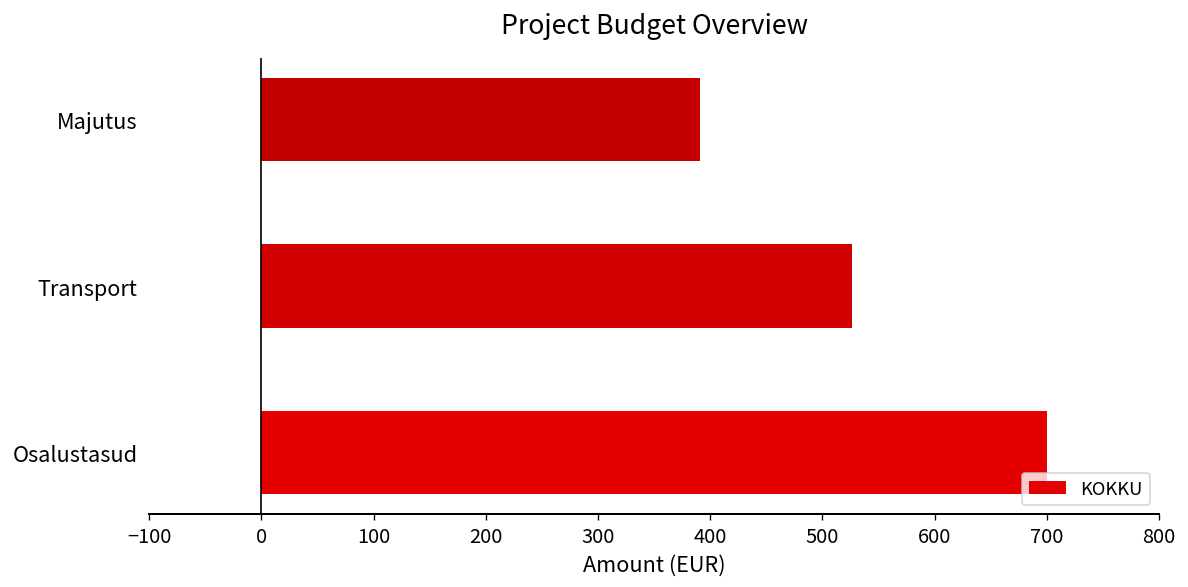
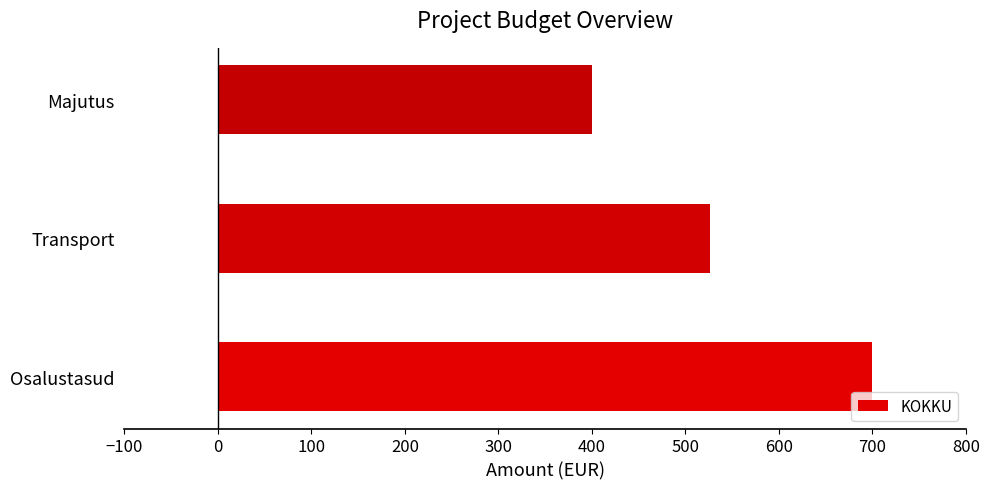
Majutus: 390 -> 400
